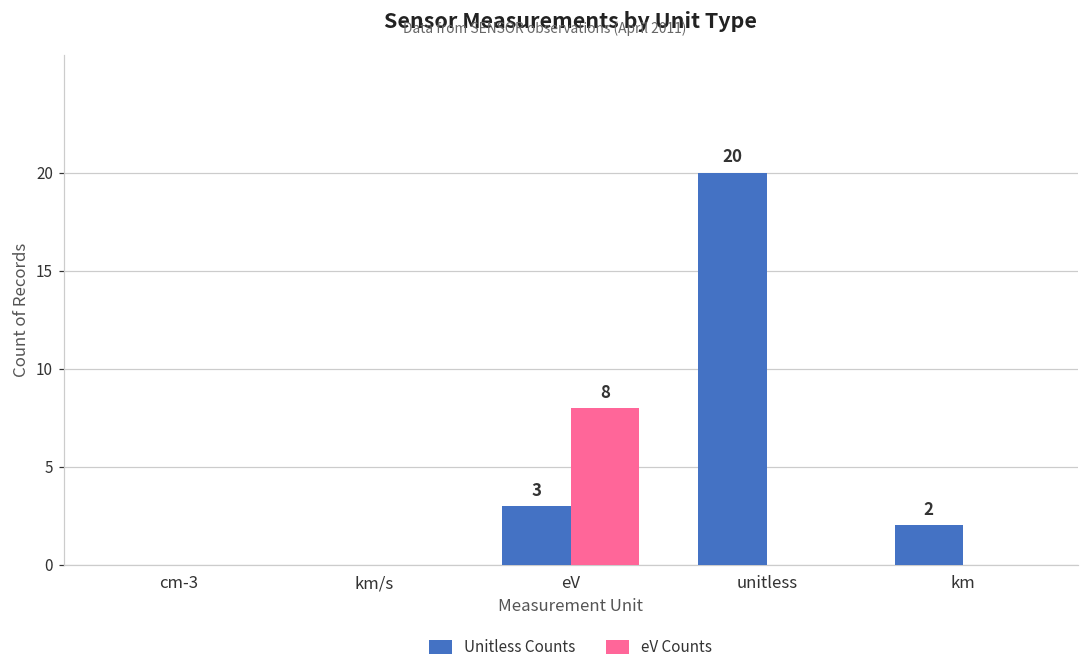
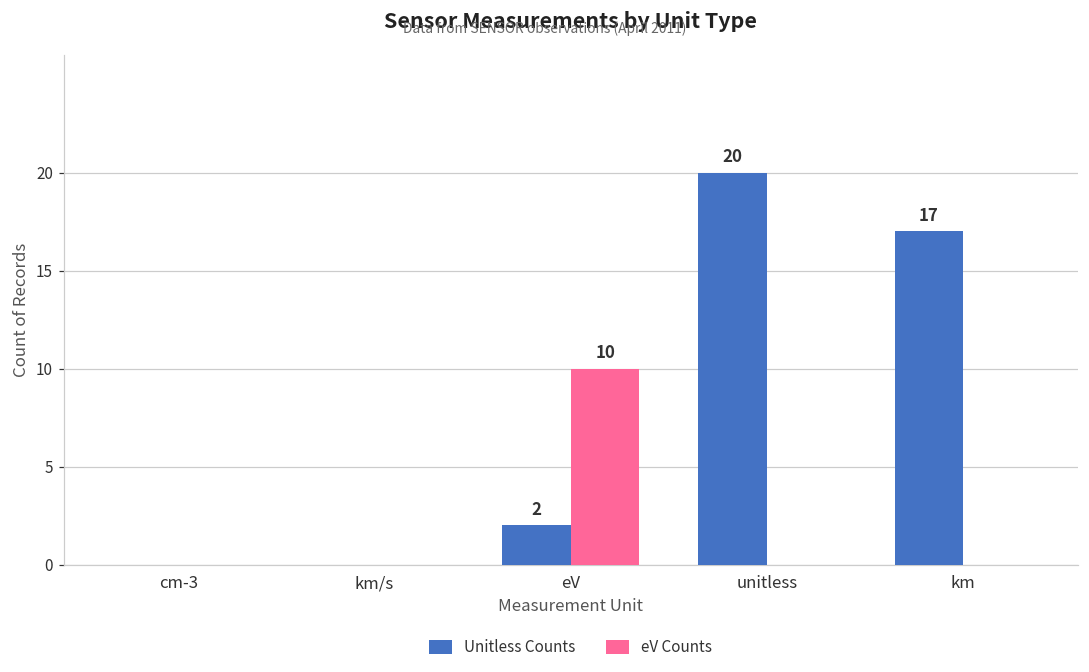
Unitless Counts, eV: 3 -> 2
eV Counts, eV: 8 -> 10
Unitless Counts, km: 2 -> 17
